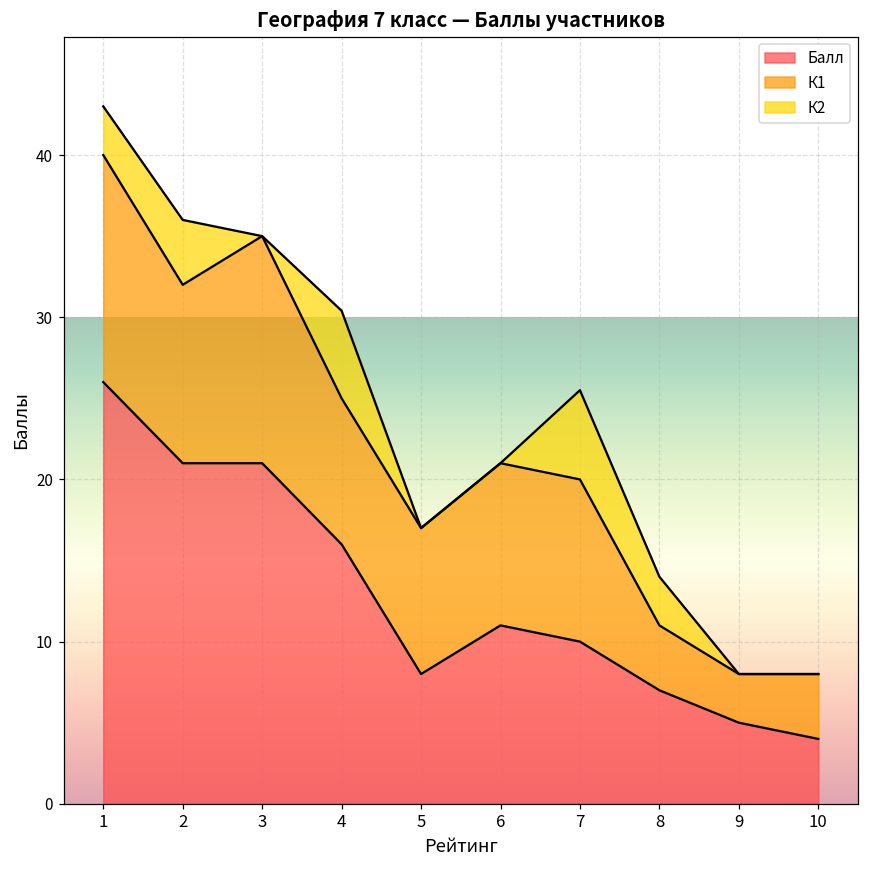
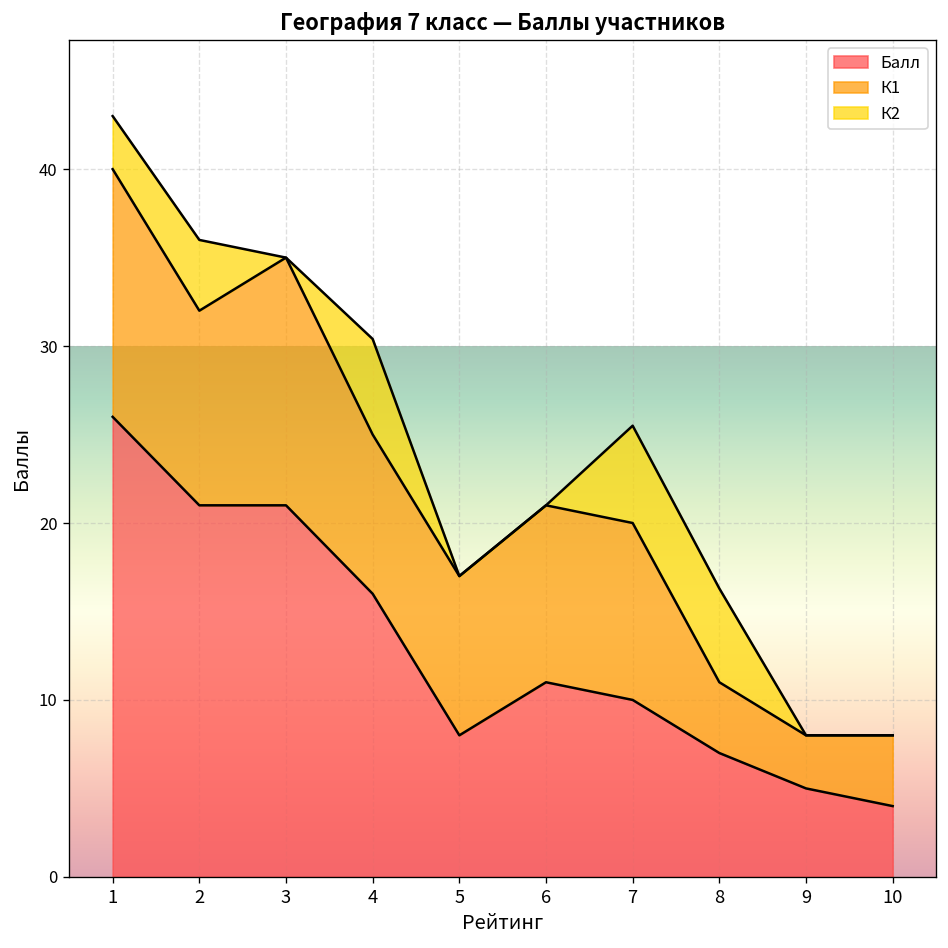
К2, 8: 3.0 -> 5.3
